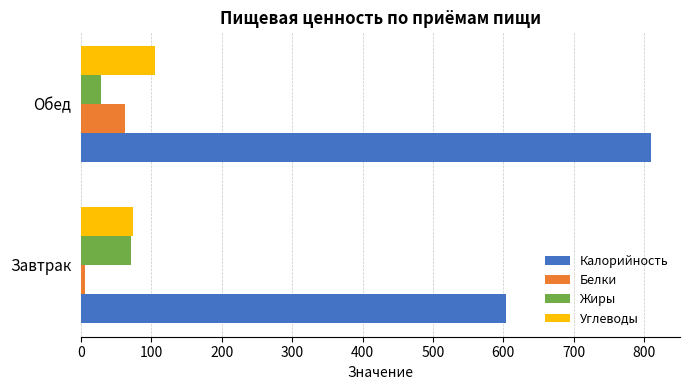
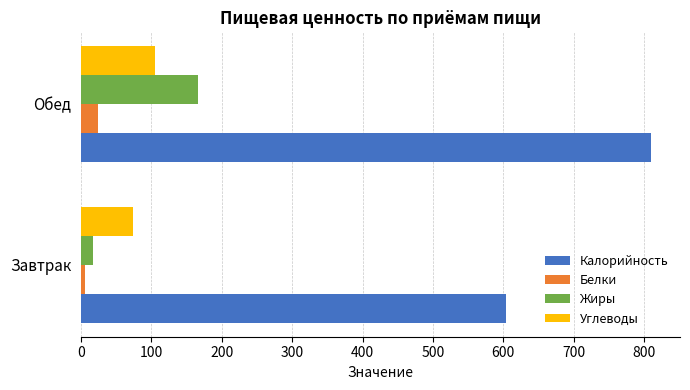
Жиры, Обед: 30 -> 170
Белки, Обед: 60 -> 20
Жиры, Завтрак: 70 -> 20
